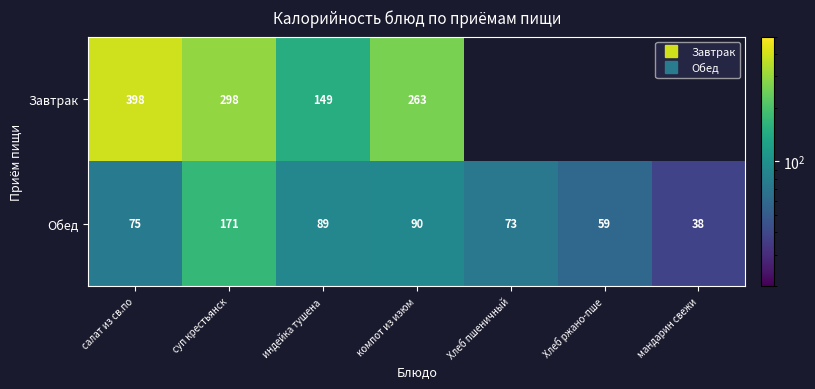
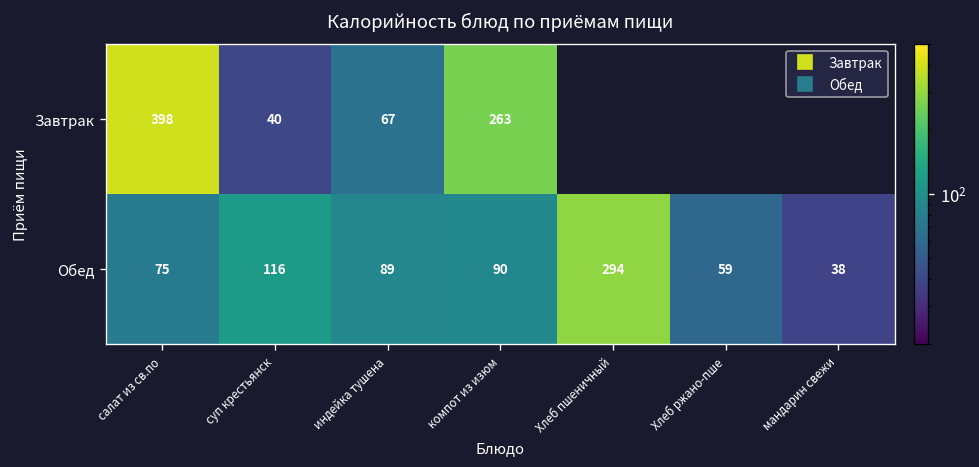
Завтрак, суп крестьянск: 298 -> 40
Завтрак, индейка тушена: 149 -> 67
Обед, суп крестьянск: 171 -> 116
Обед, Хлеб пшеничный: 73 -> 294
